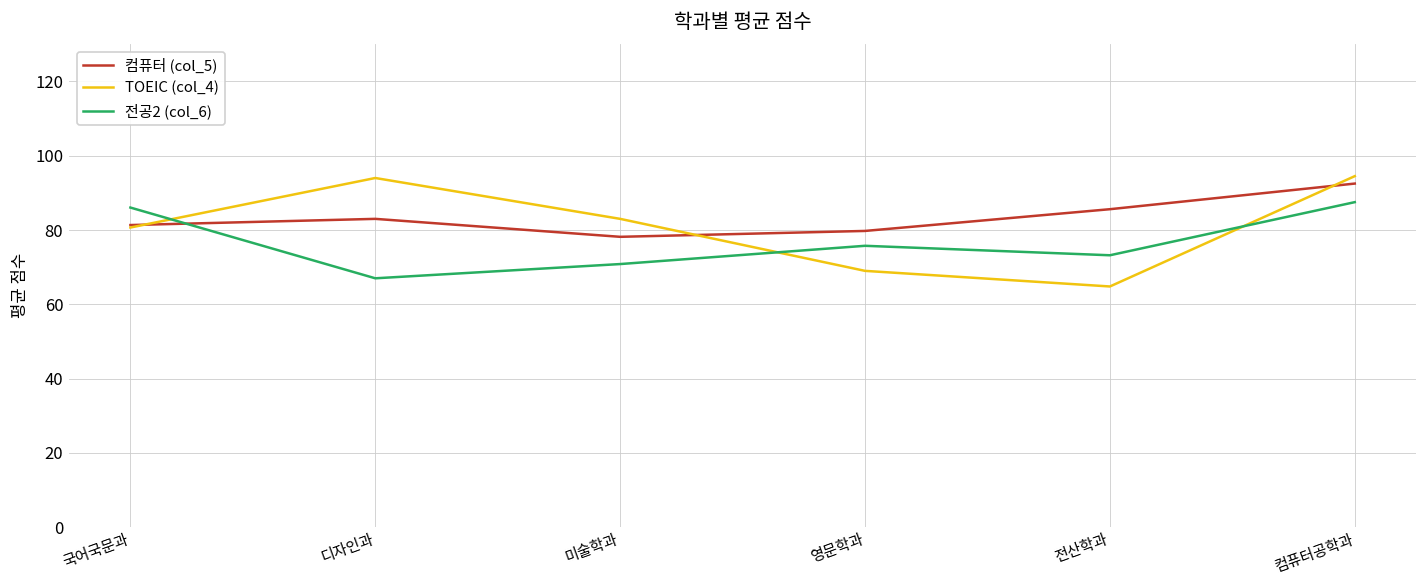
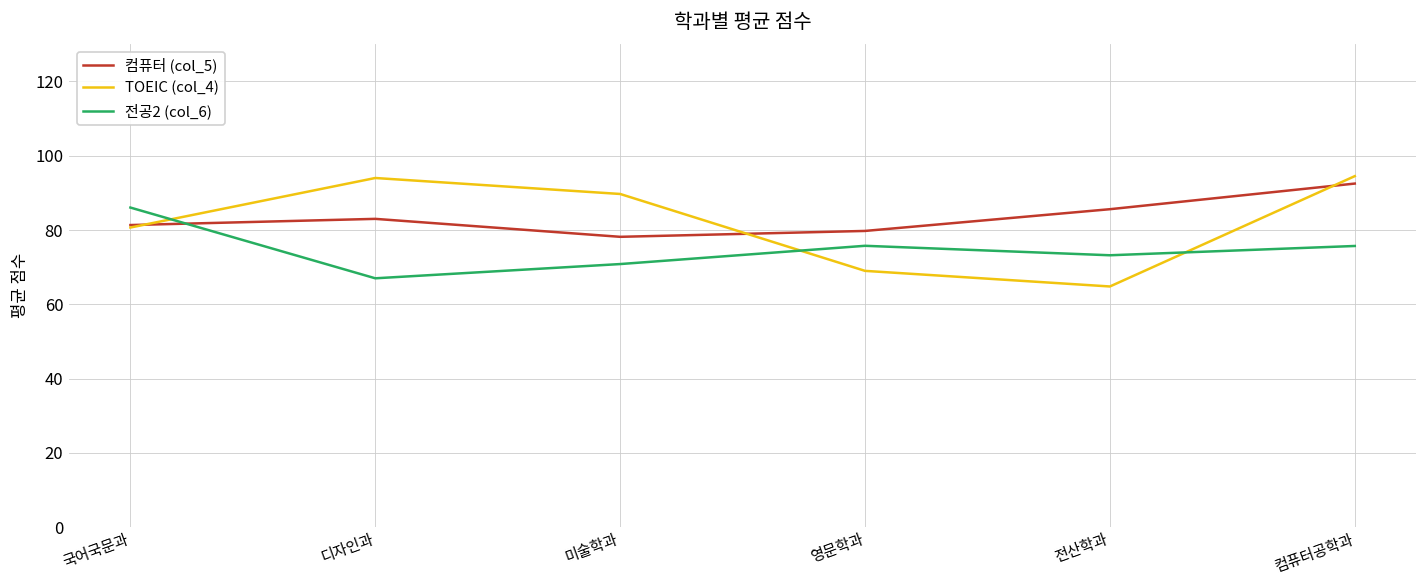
TOEIC (col_4), 미술학과: 83 -> 90
전공2 (col_6), 컴퓨터공학과: 88 -> 76
